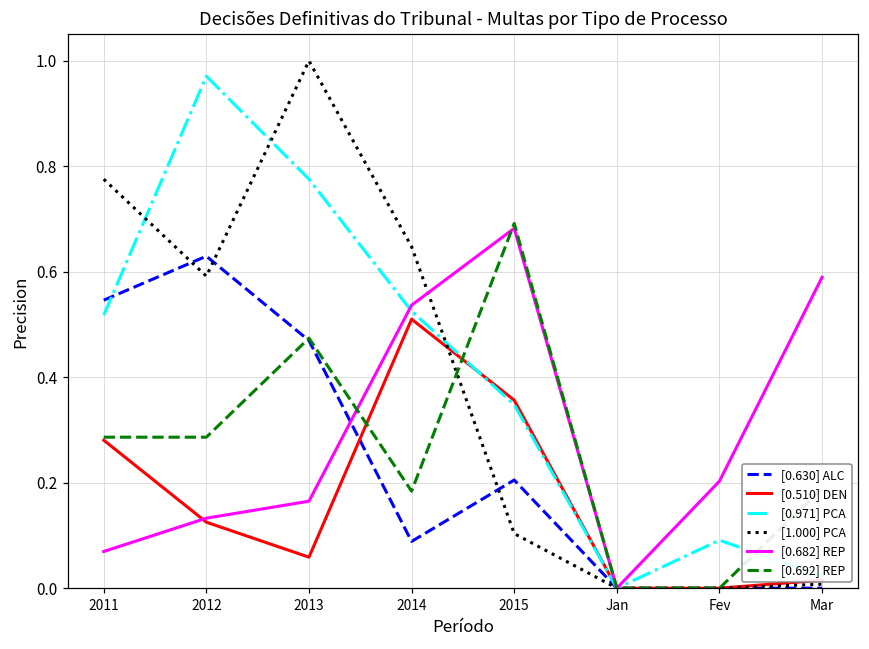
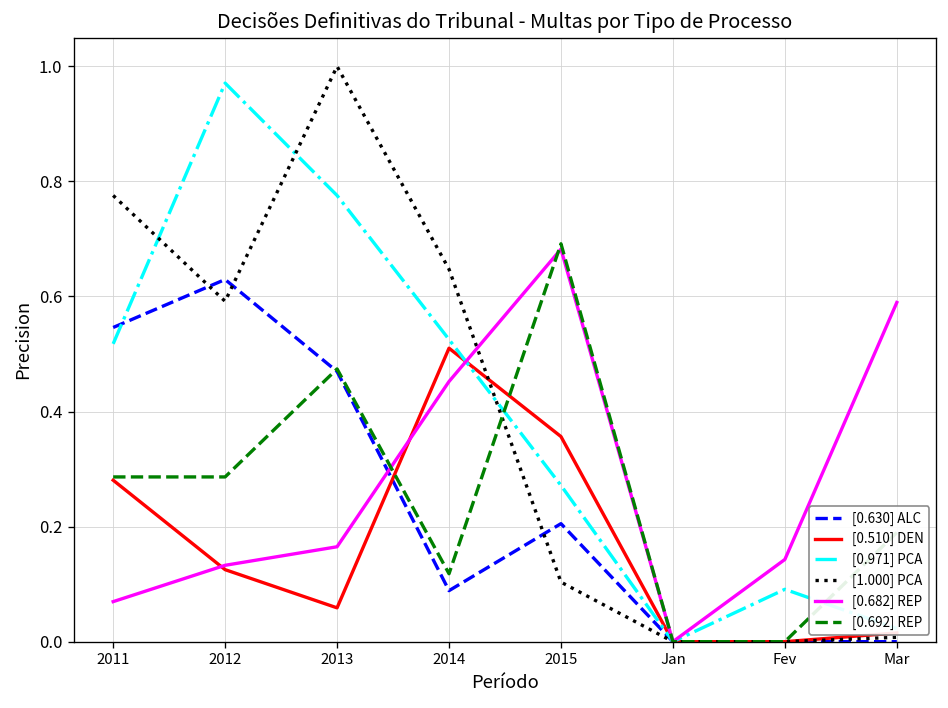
[0.682] REP, 2014: 0.54 -> 0.45
[0.692] REP, 2014: 0.18 -> 0.12
[0.971] PCA, 2015: 0.35 -> 0.27
[0.682] REP, Fev: 0.20 -> 0.14
